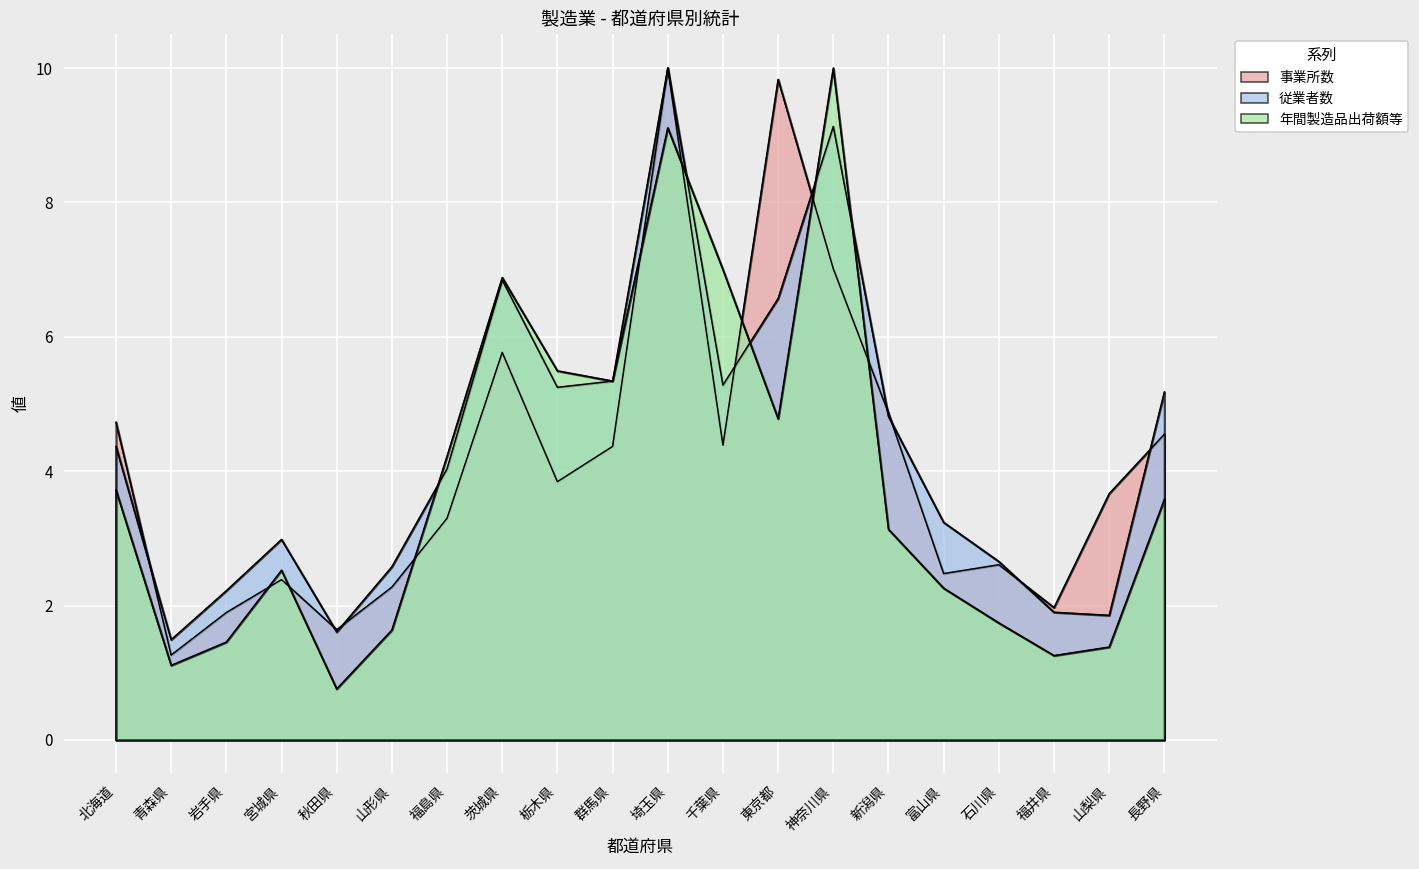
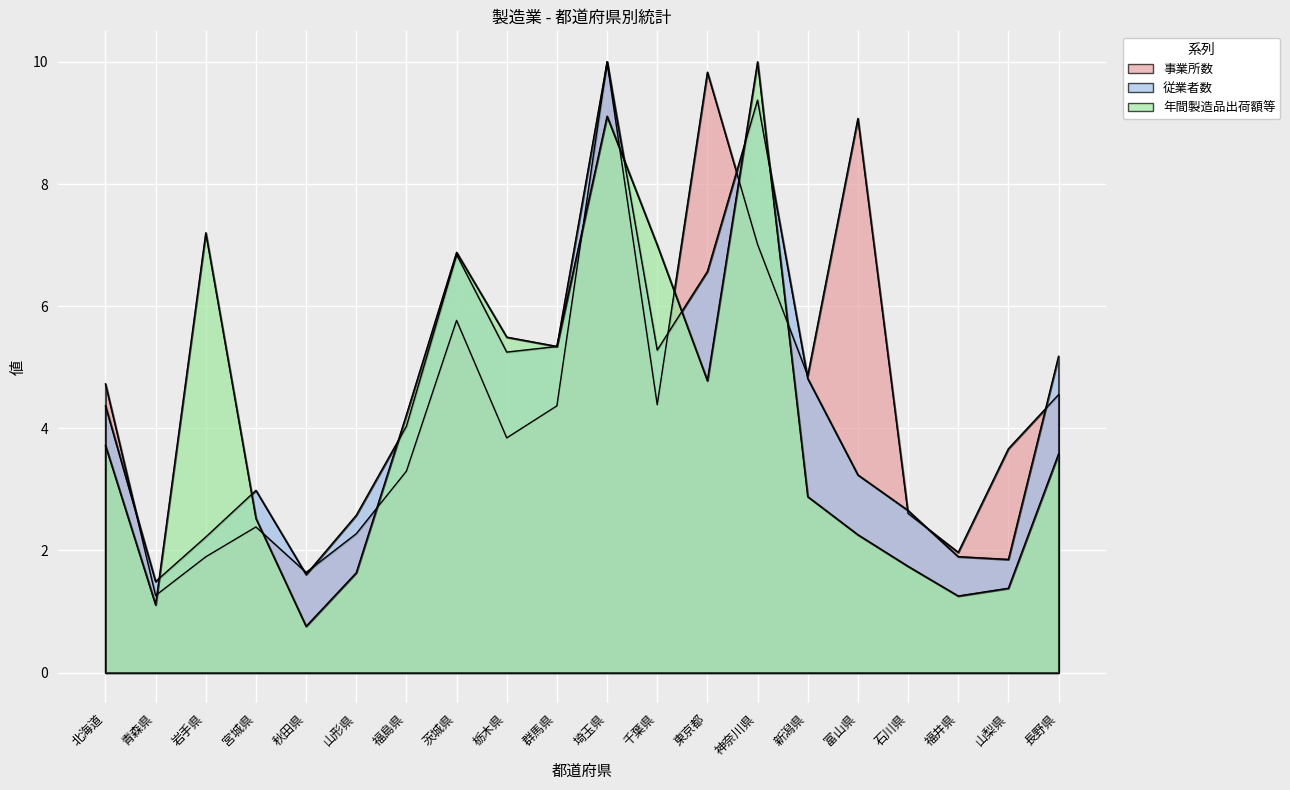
年間製造品出荷額等, 岩手県: 1.5 -> 7.2
従業者数, 神奈川県: 9.1 -> 9.4
年間製造品出荷額等, 新潟県: 3.1 -> 2.9
事業所数, 富山県: 2.5 -> 9.1
